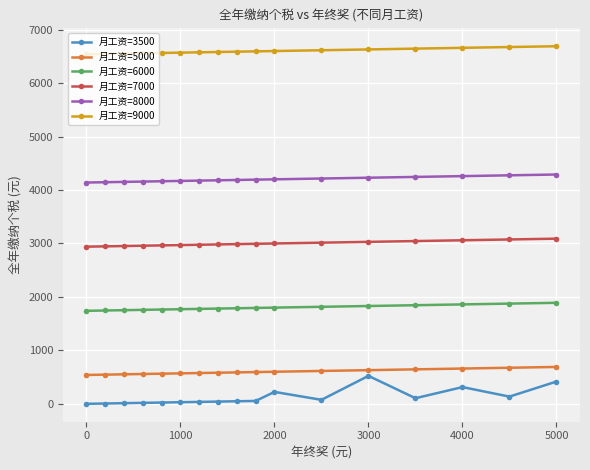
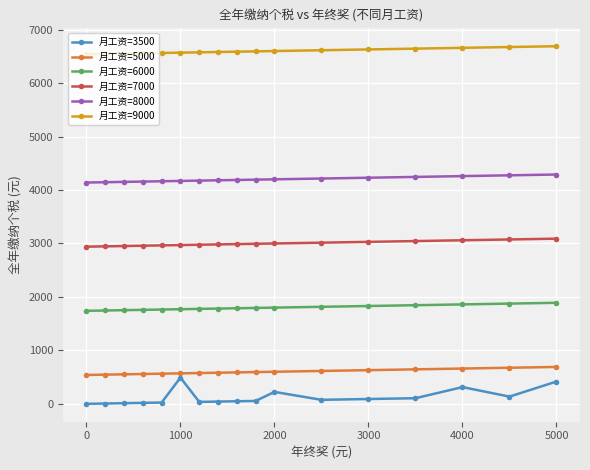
月工资=3500, 1000: 0 -> 500
月工资=3500, 3000: 500 -> 100
